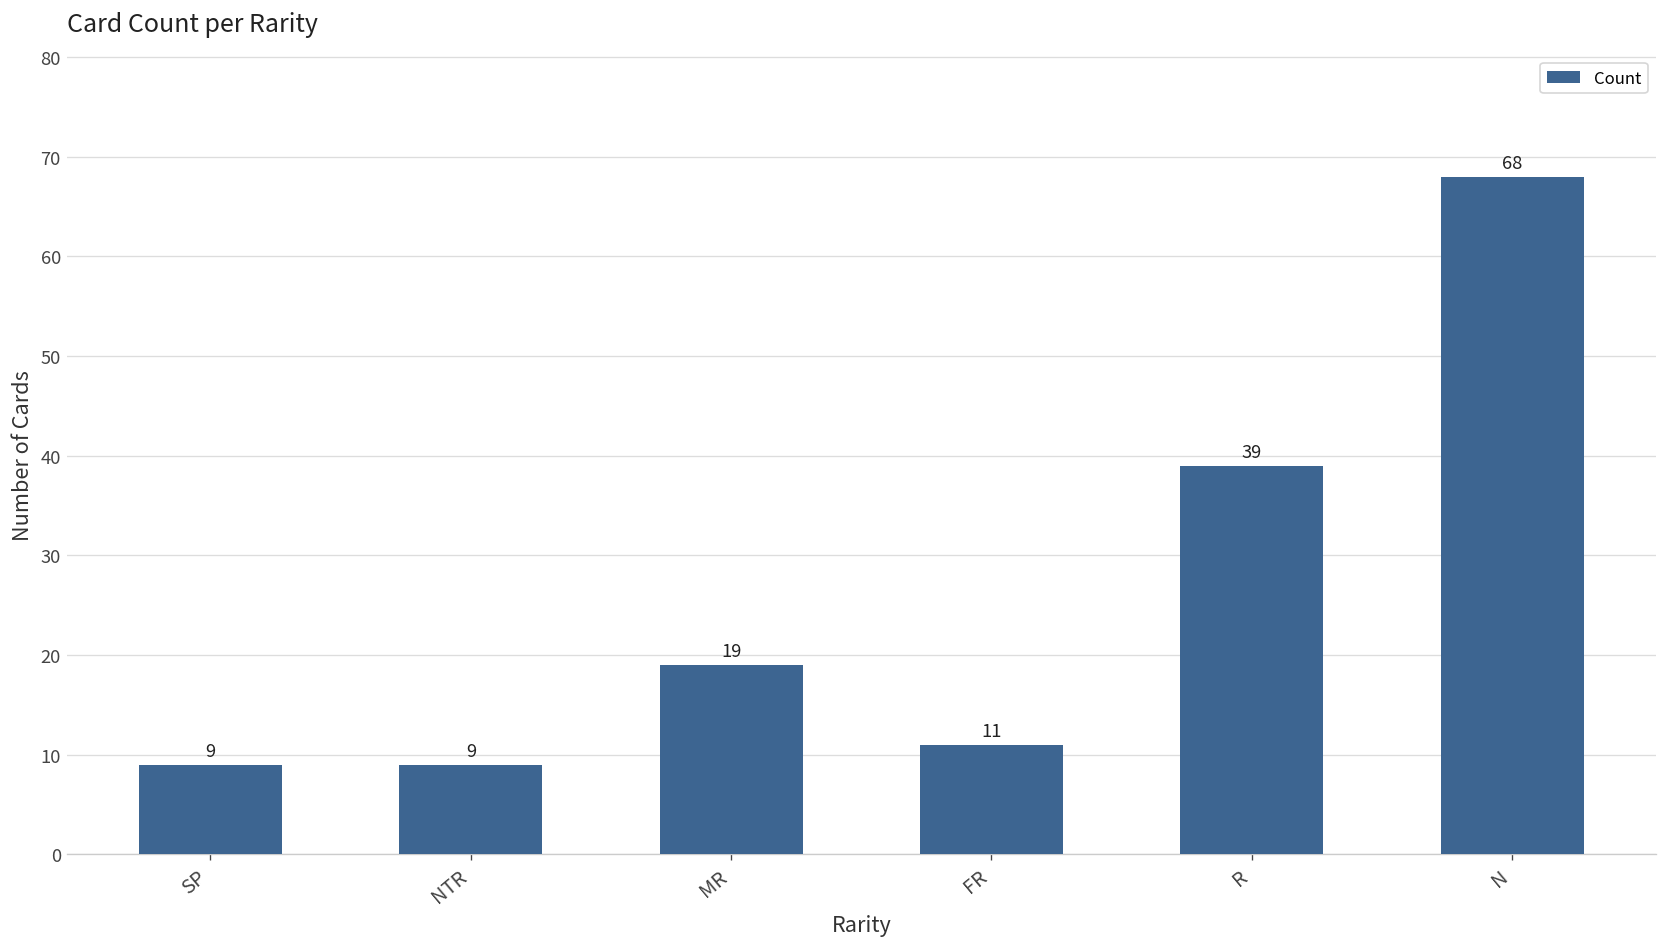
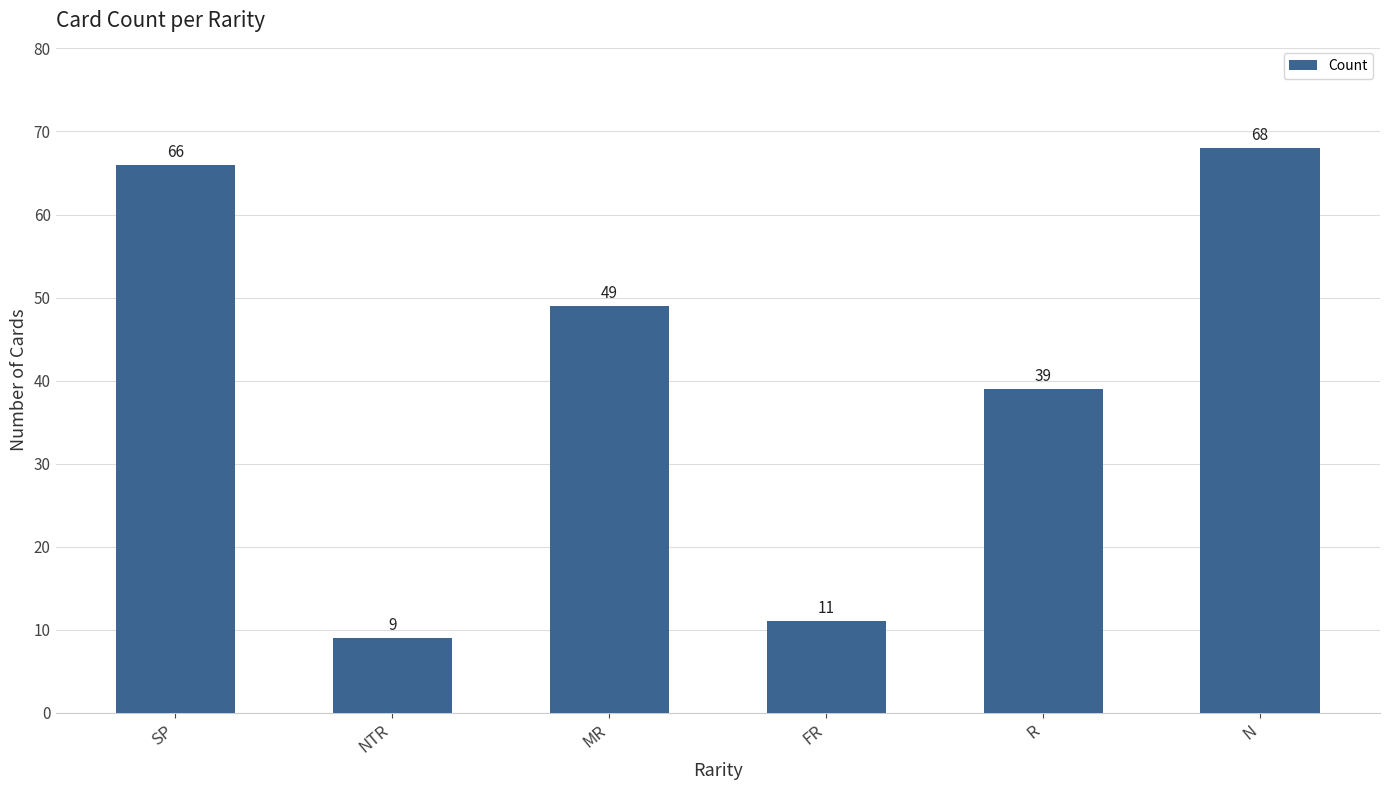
SP: 9 -> 66
MR: 19 -> 49
